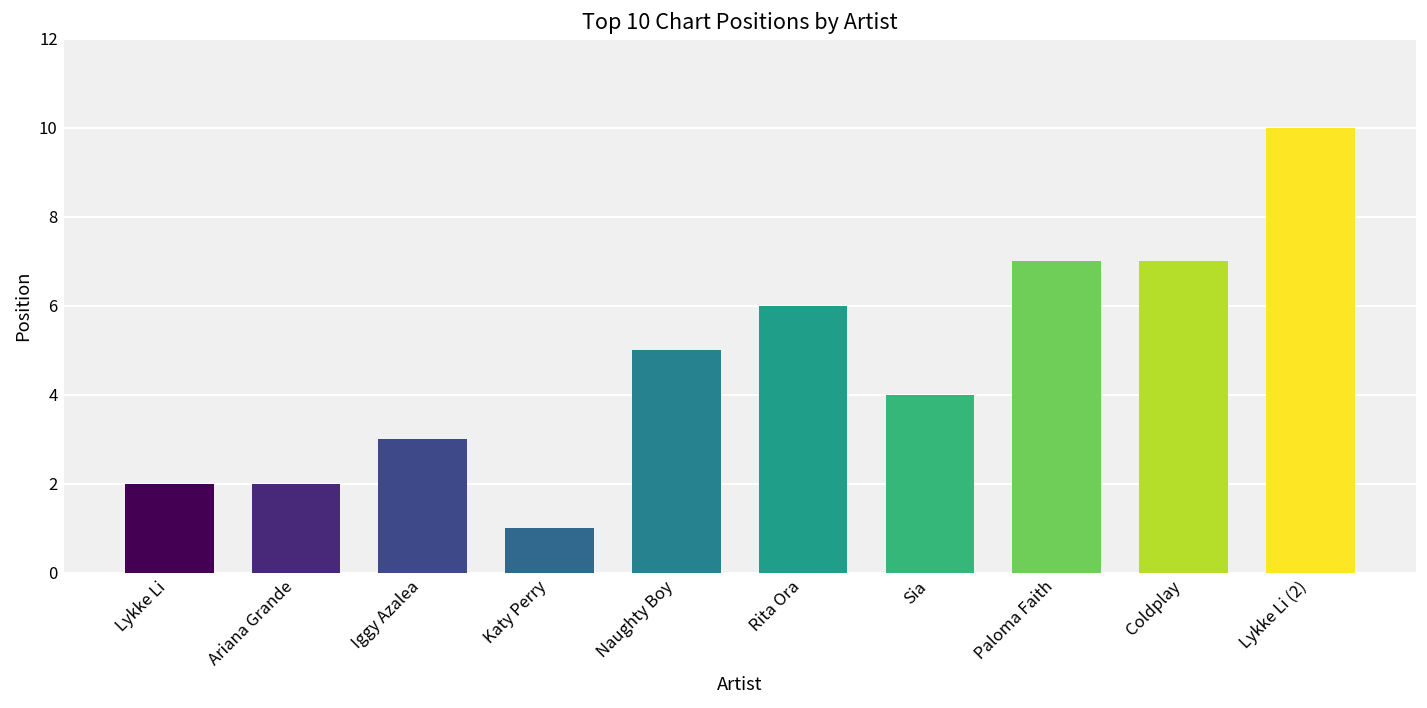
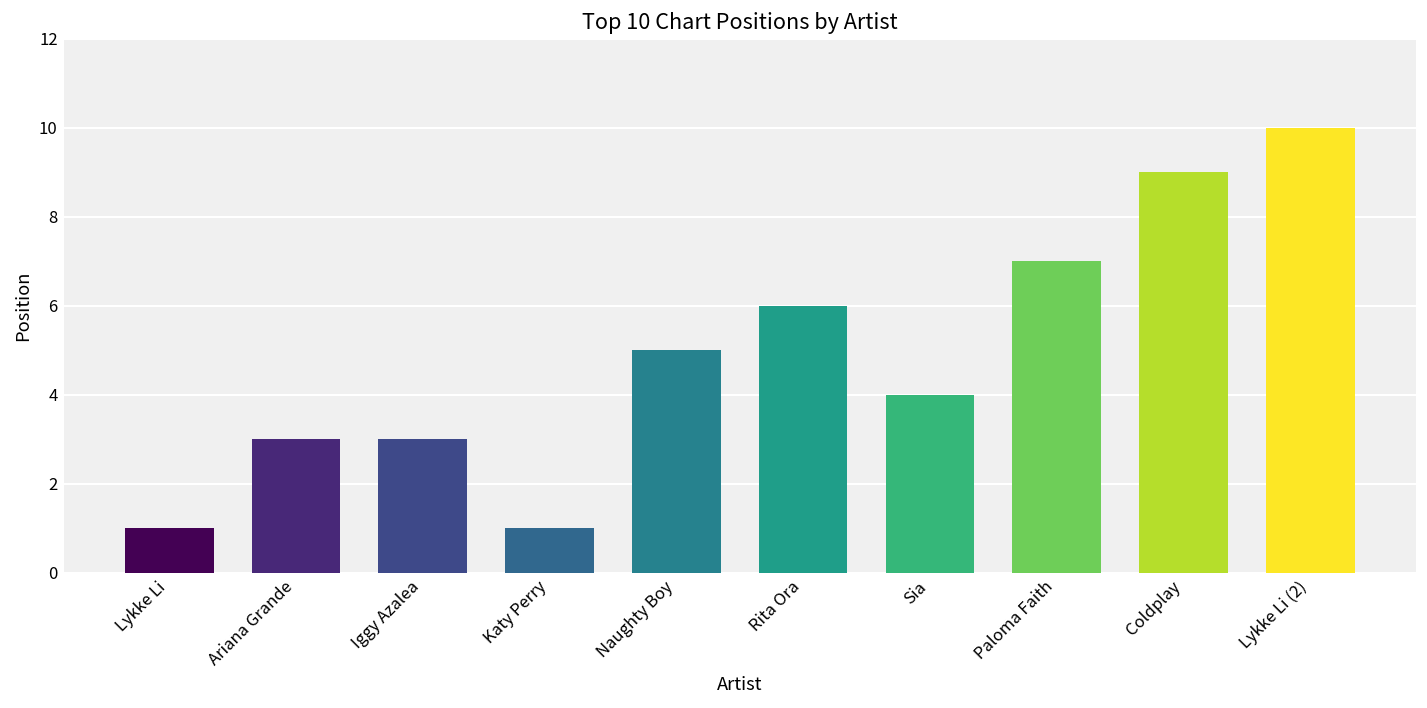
Lykke Li: 2 -> 1
Ariana Grande: 2 -> 3
Coldplay: 7 -> 9
